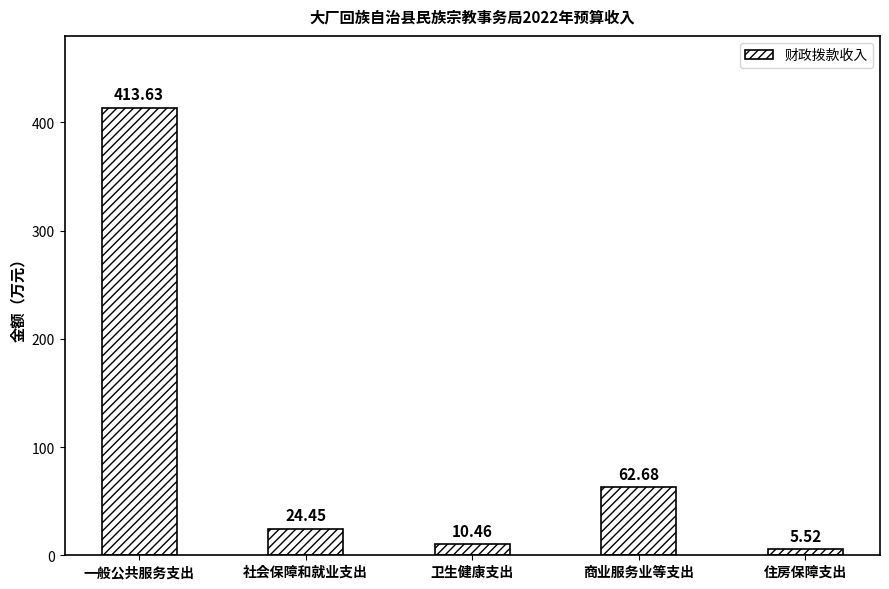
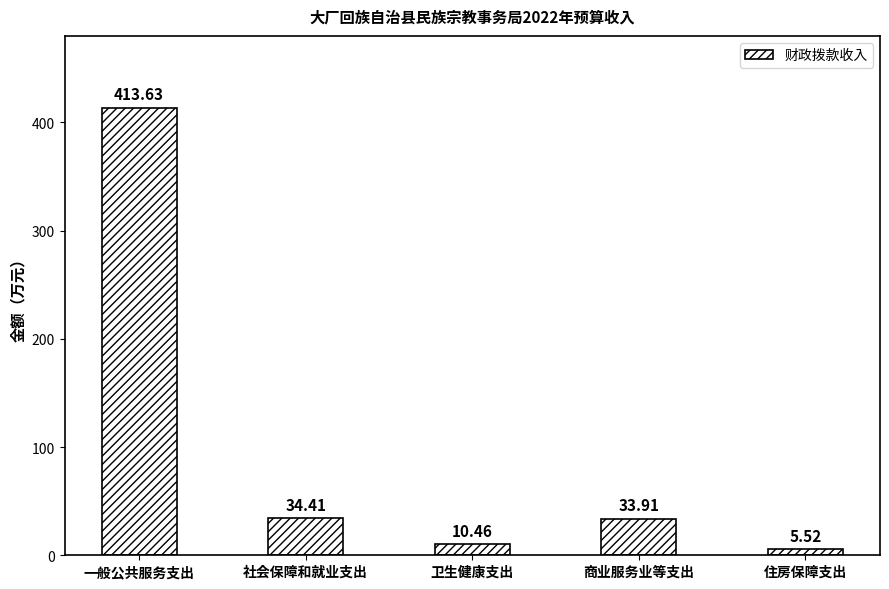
社会保障和就业支出: 24.45 -> 34.41
商业服务业等支出: 62.68 -> 33.91
